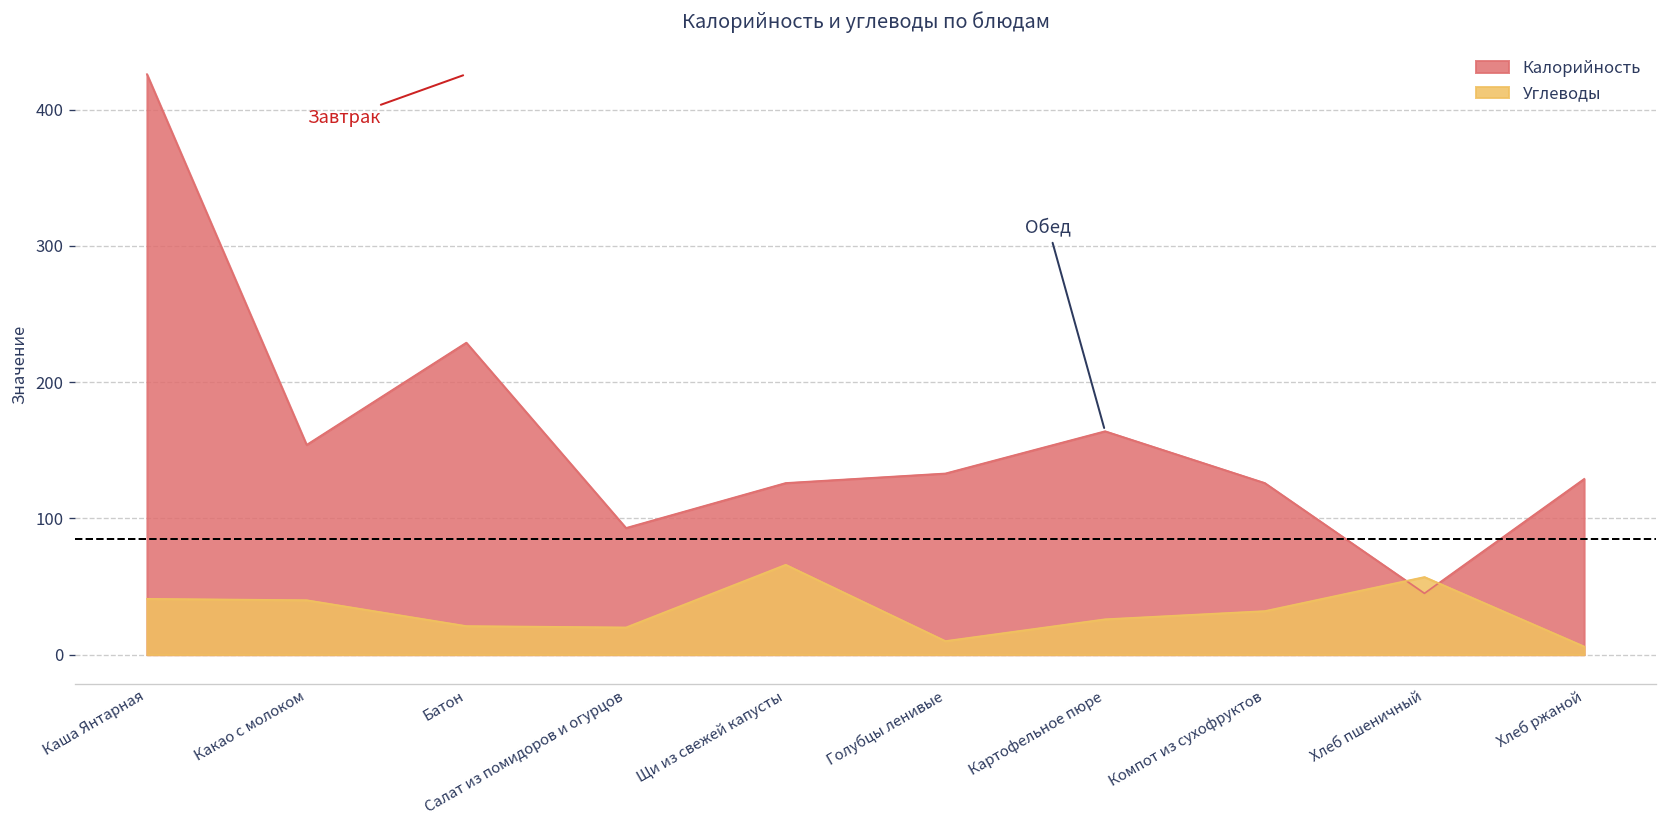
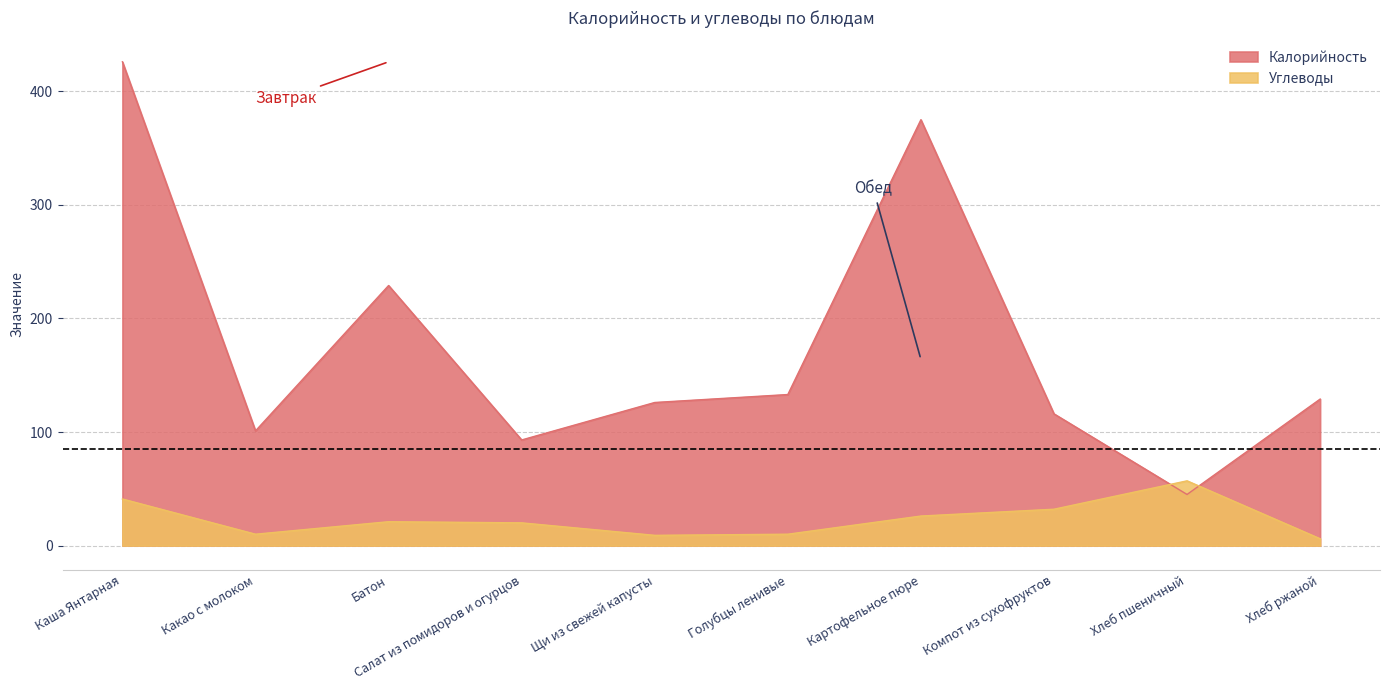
Калорийность, Какао с молоком: 154 -> 101
Углеводы, Какао с молоком: 40 -> 10
Углеводы, Щи из свежей капусты: 66 -> 9
Калорийность, Картофельное пюре: 164 -> 375
Калорийность, Компот из сухофруктов: 126 -> 116
